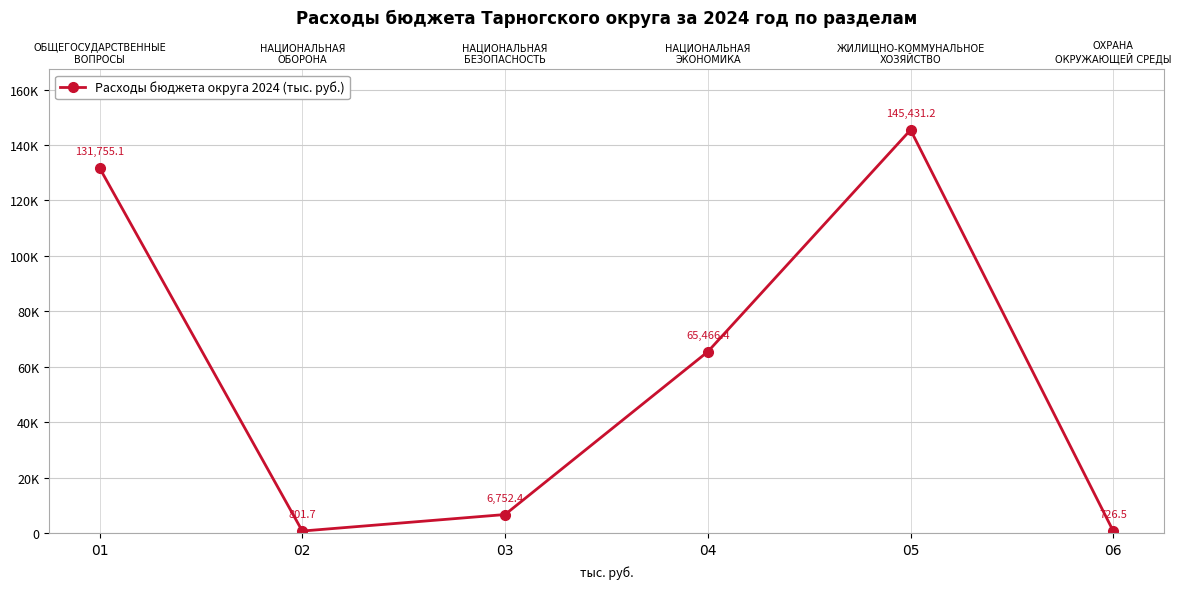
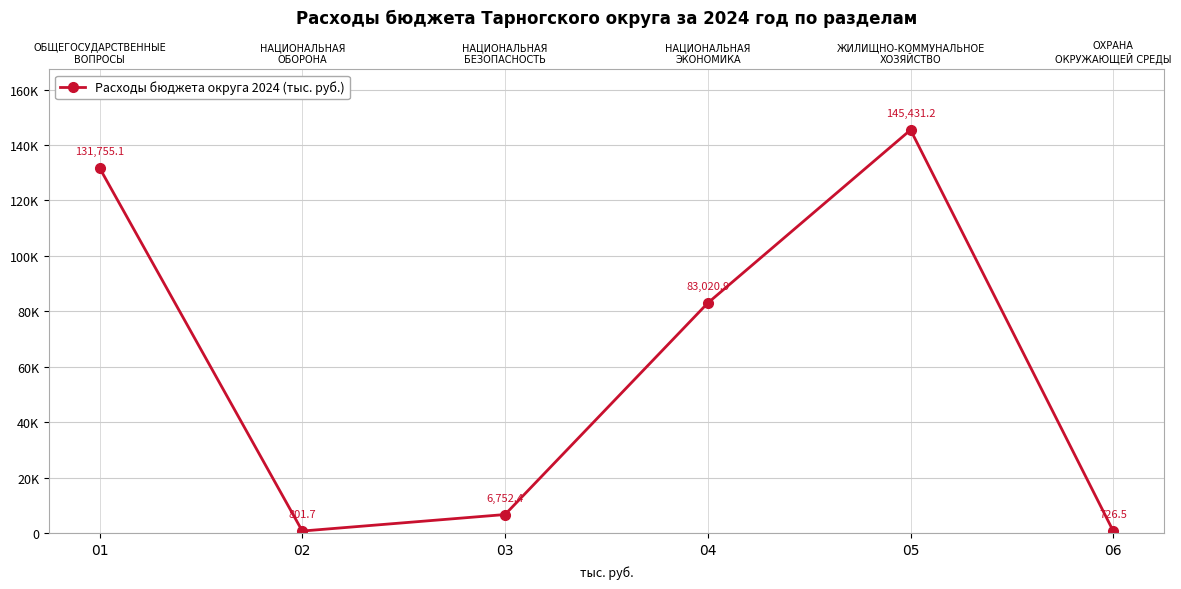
04: 65,466.4 -> 83,020.9
